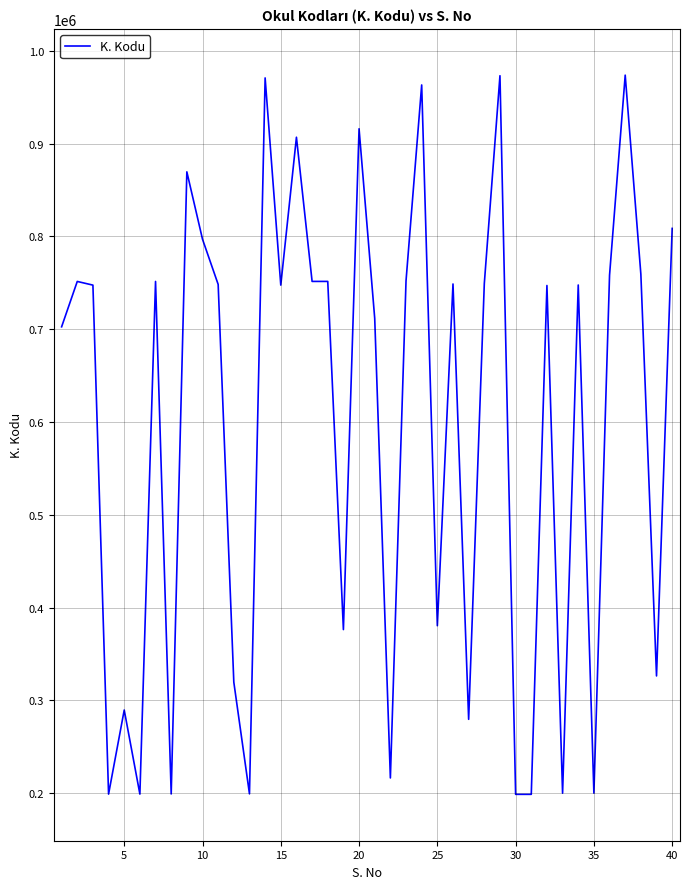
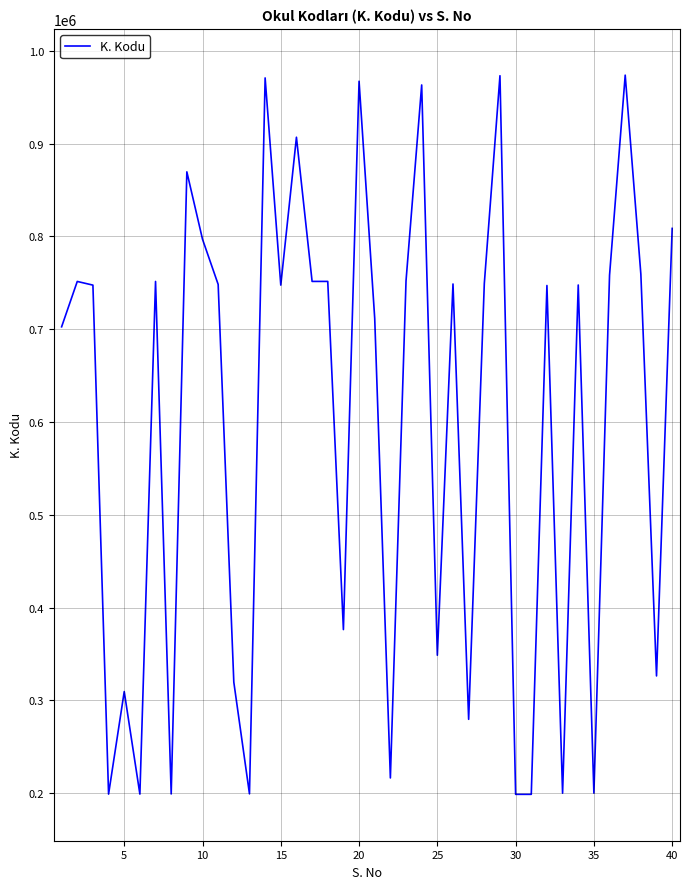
5: 290000 -> 310000
20: 920000 -> 970000
25: 380000 -> 350000
